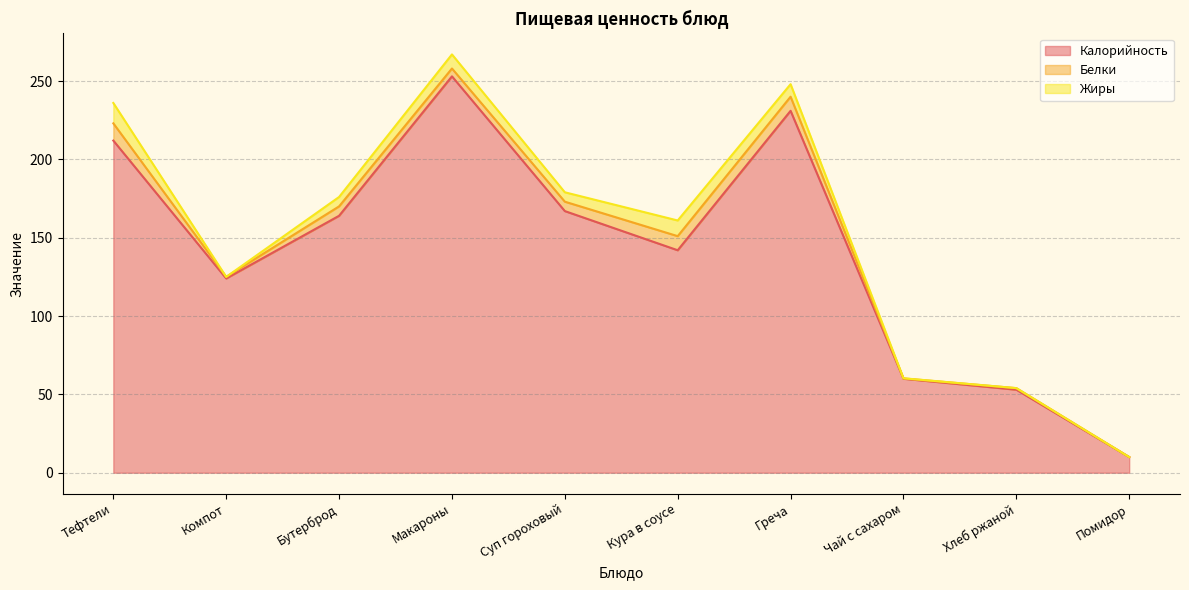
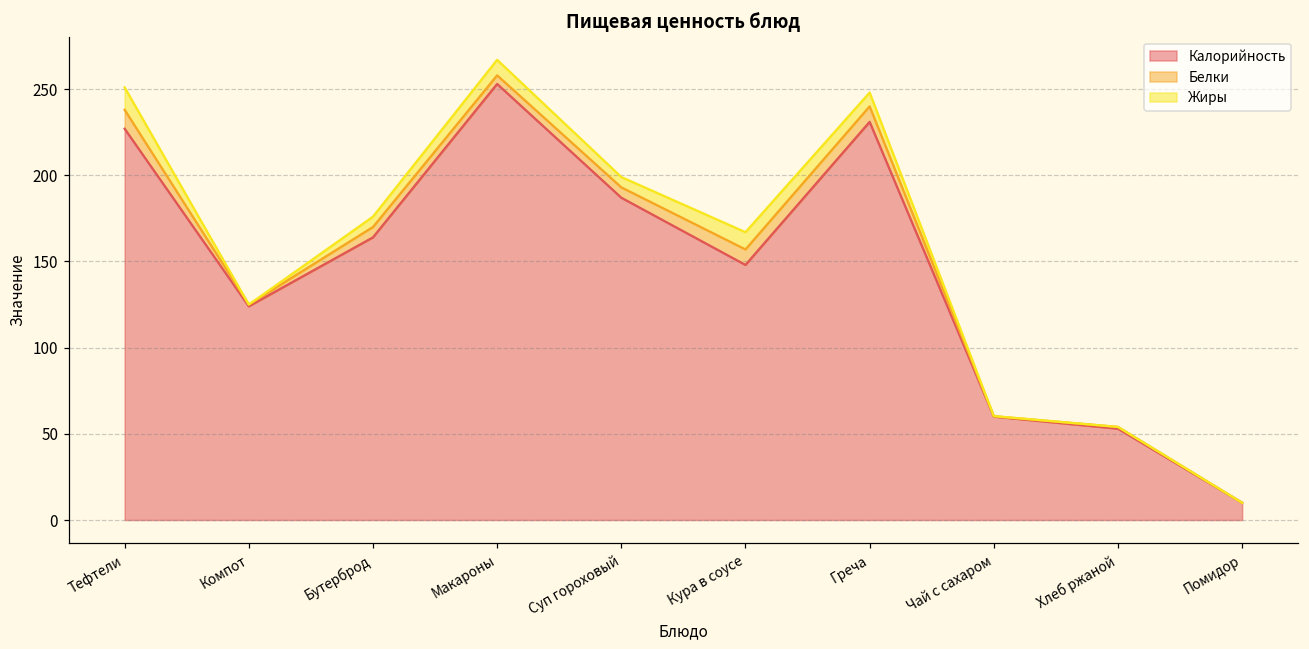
Калорийность, Тефтели: 212 -> 227
Калорийность, Суп гороховый: 167 -> 187
Калорийность, Кура в соусе: 142 -> 148
